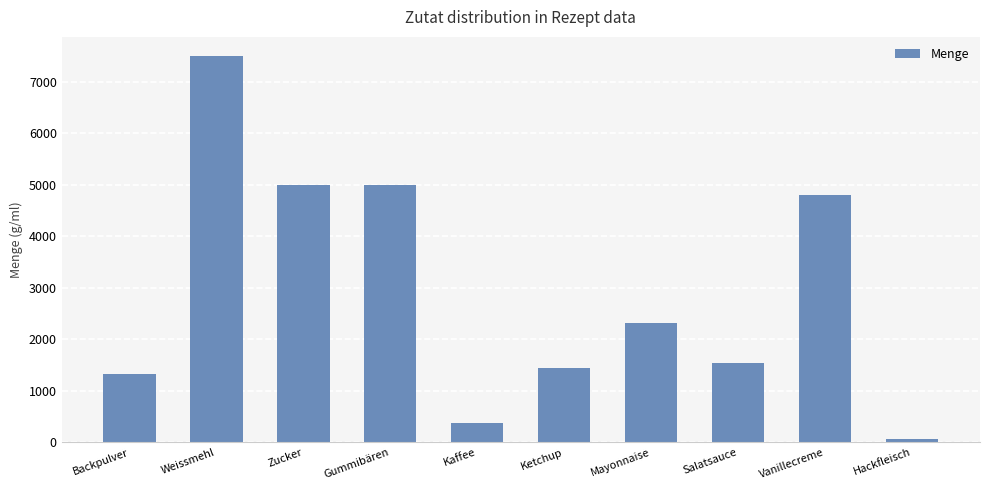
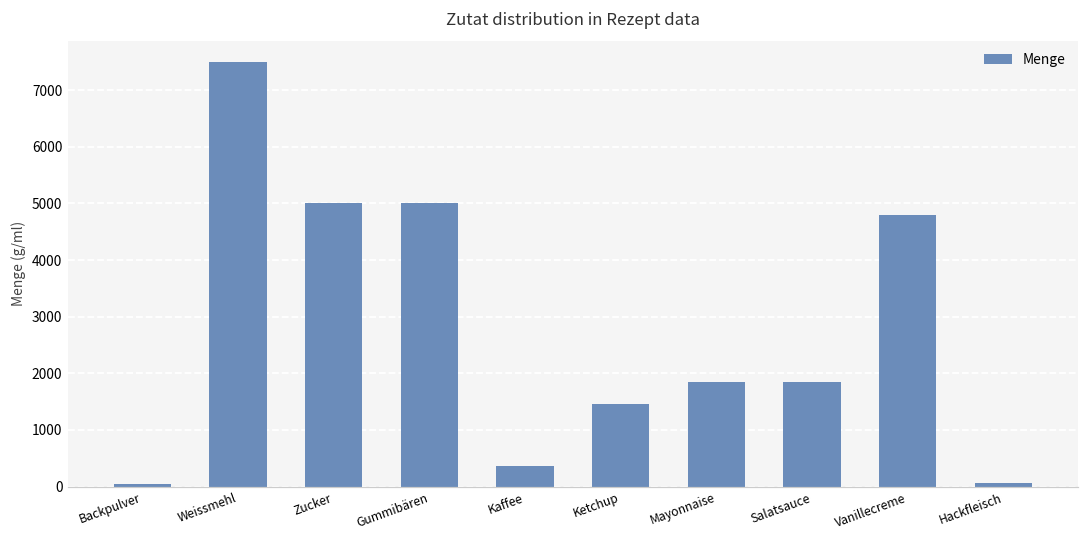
Backpulver: 1300 -> 0
Mayonnaise: 2300 -> 1900
Salatsauce: 1600 -> 1900
